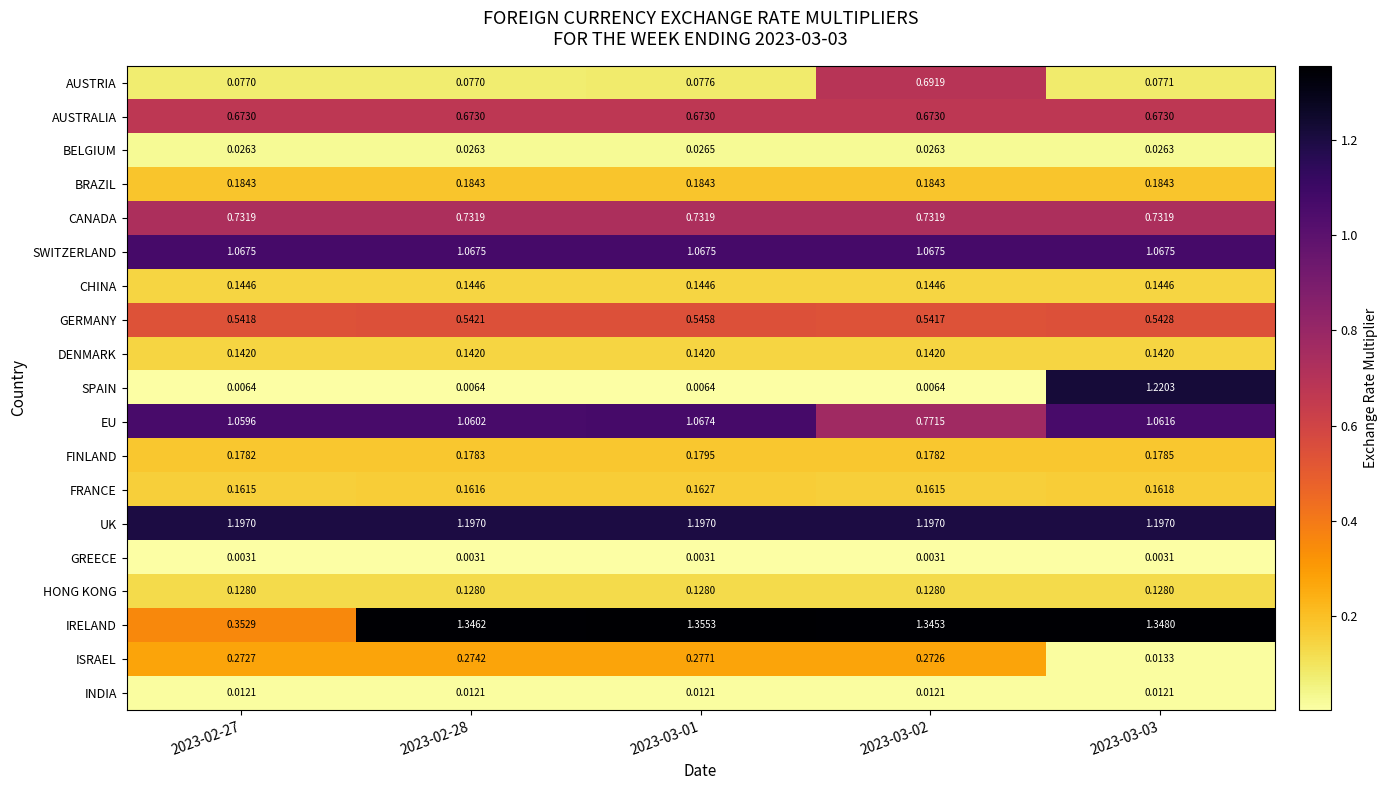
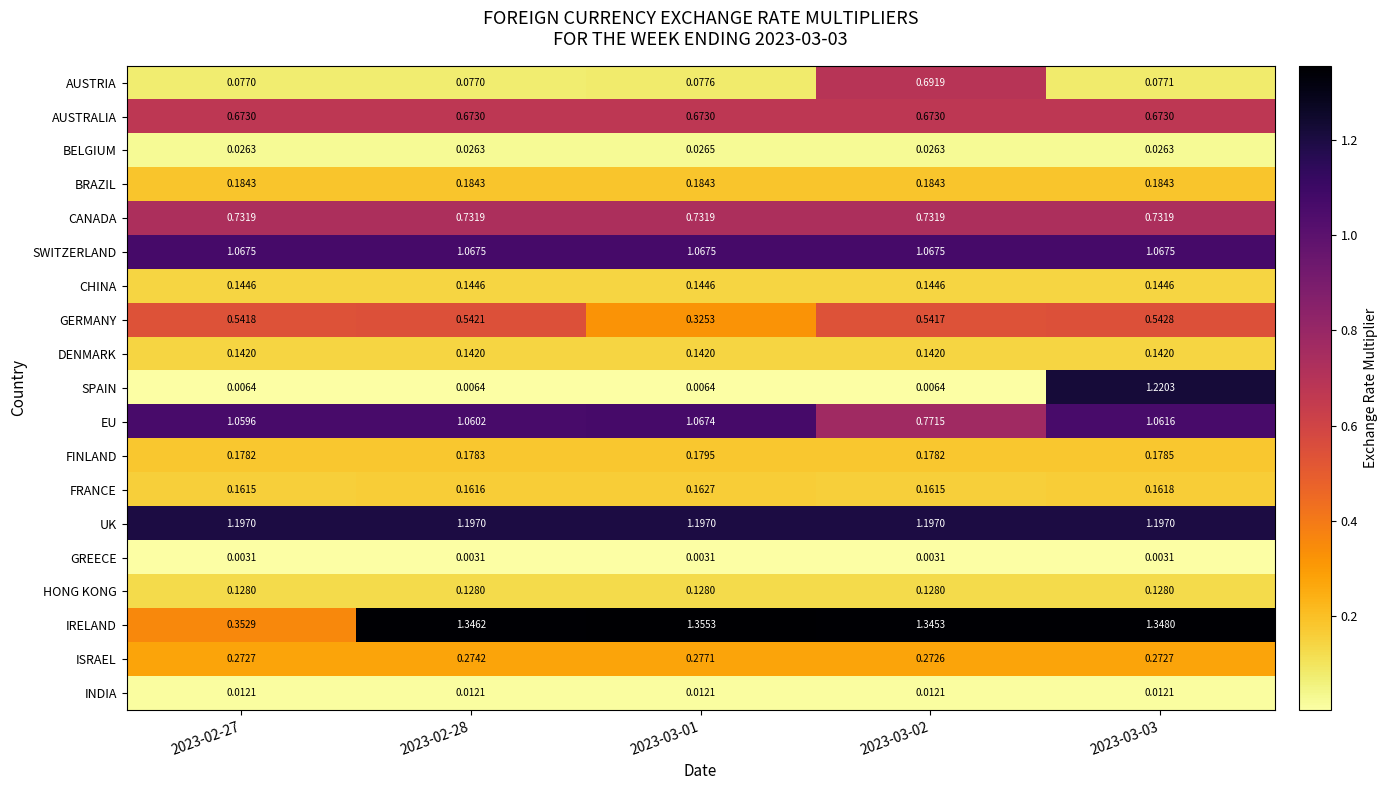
GERMANY, 2023-03-01: 0.5458 -> 0.3253
ISRAEL, 2023-03-03: 0.0133 -> 0.2727
